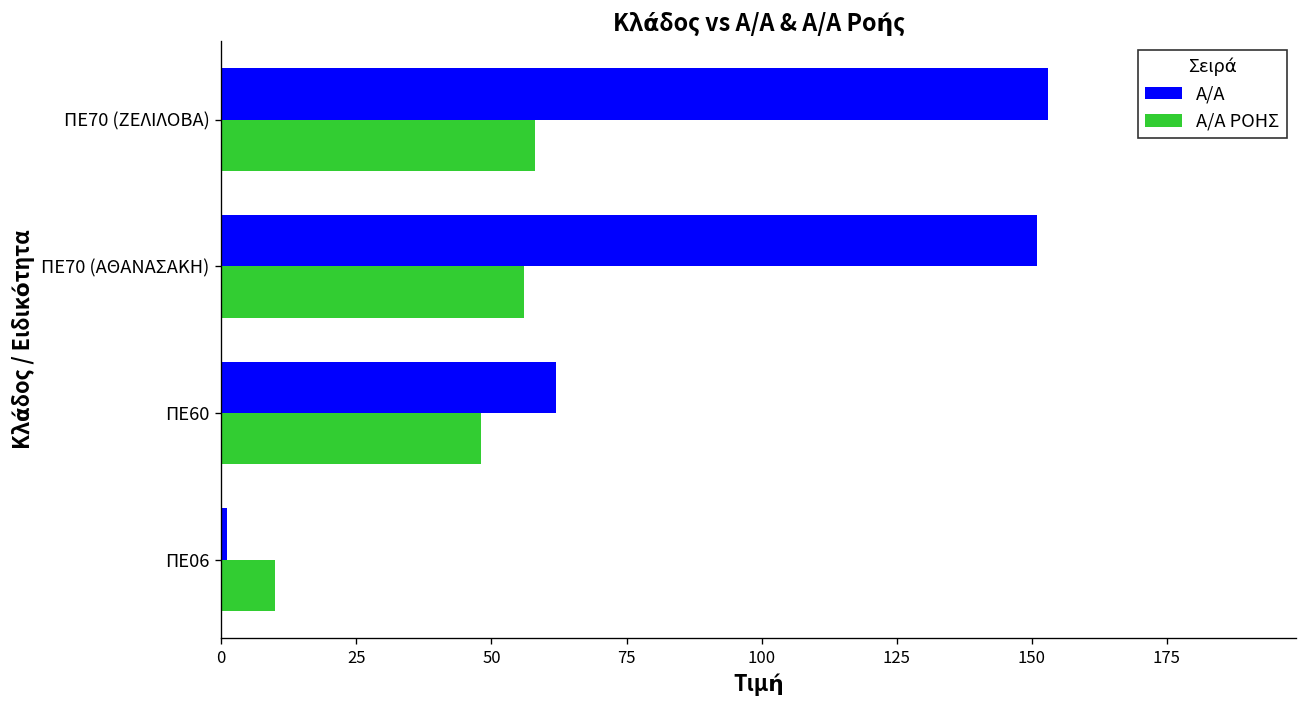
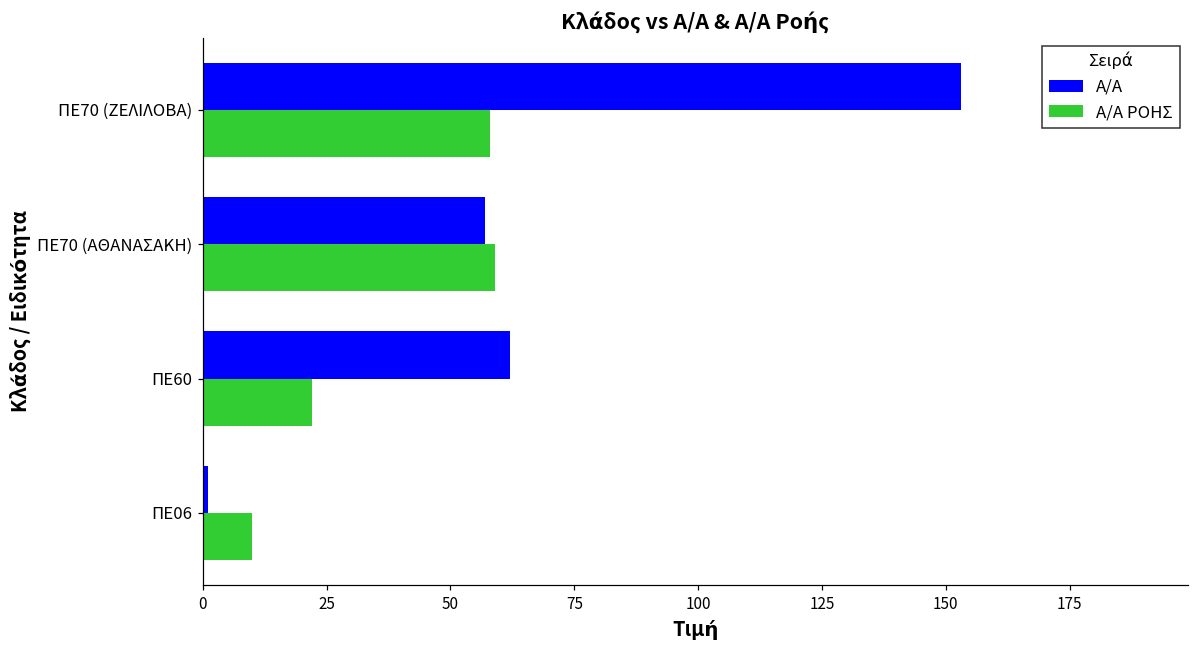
A/A, ΠΕ70 (ΑΘΑΝΑΣΑΚΗ): 151 -> 57
A/A ΡΟΗΣ, ΠΕ70 (ΑΘΑΝΑΣΑΚΗ): 56 -> 59
A/A ΡΟΗΣ, ΠΕ60: 48 -> 22
